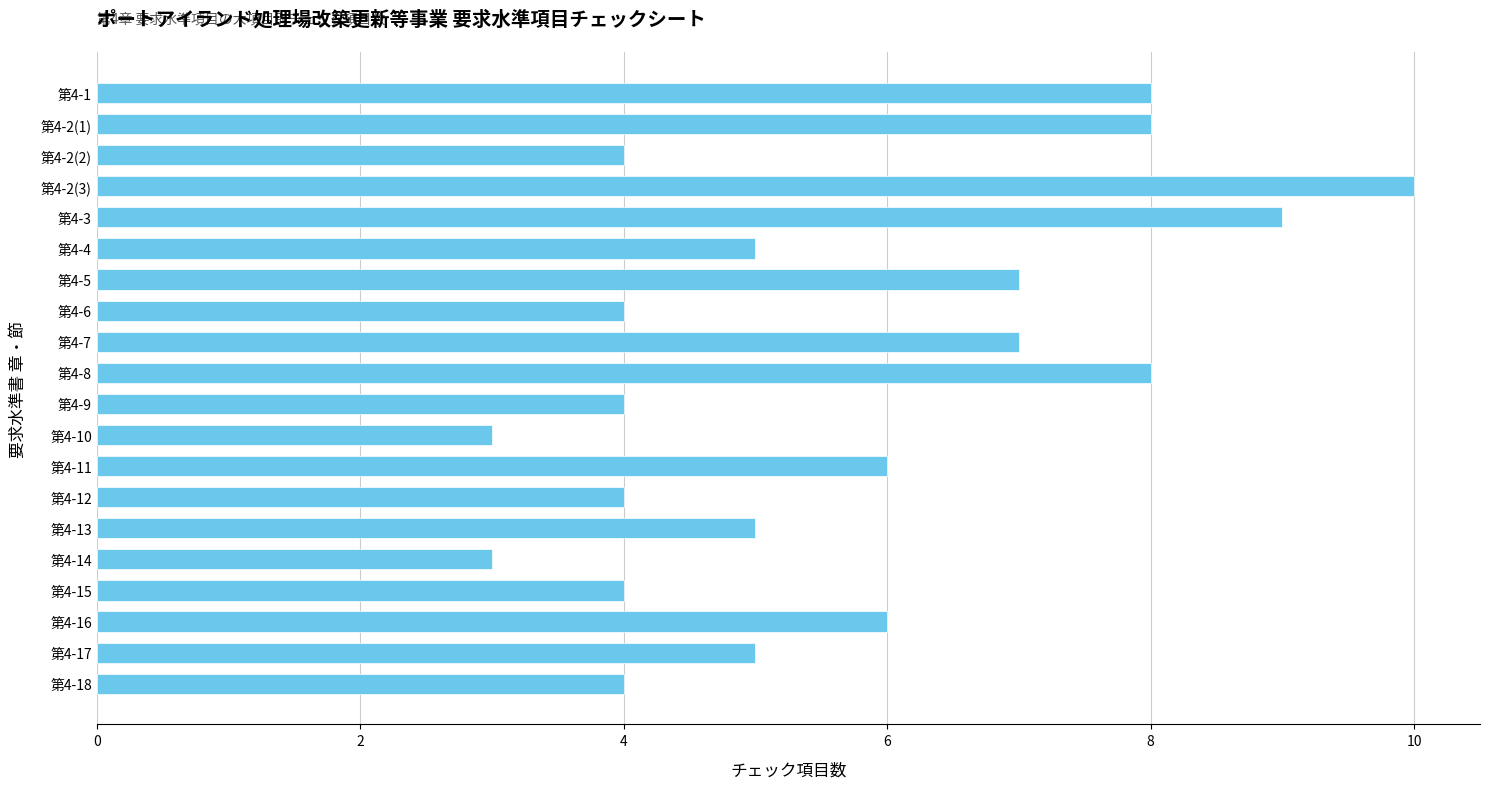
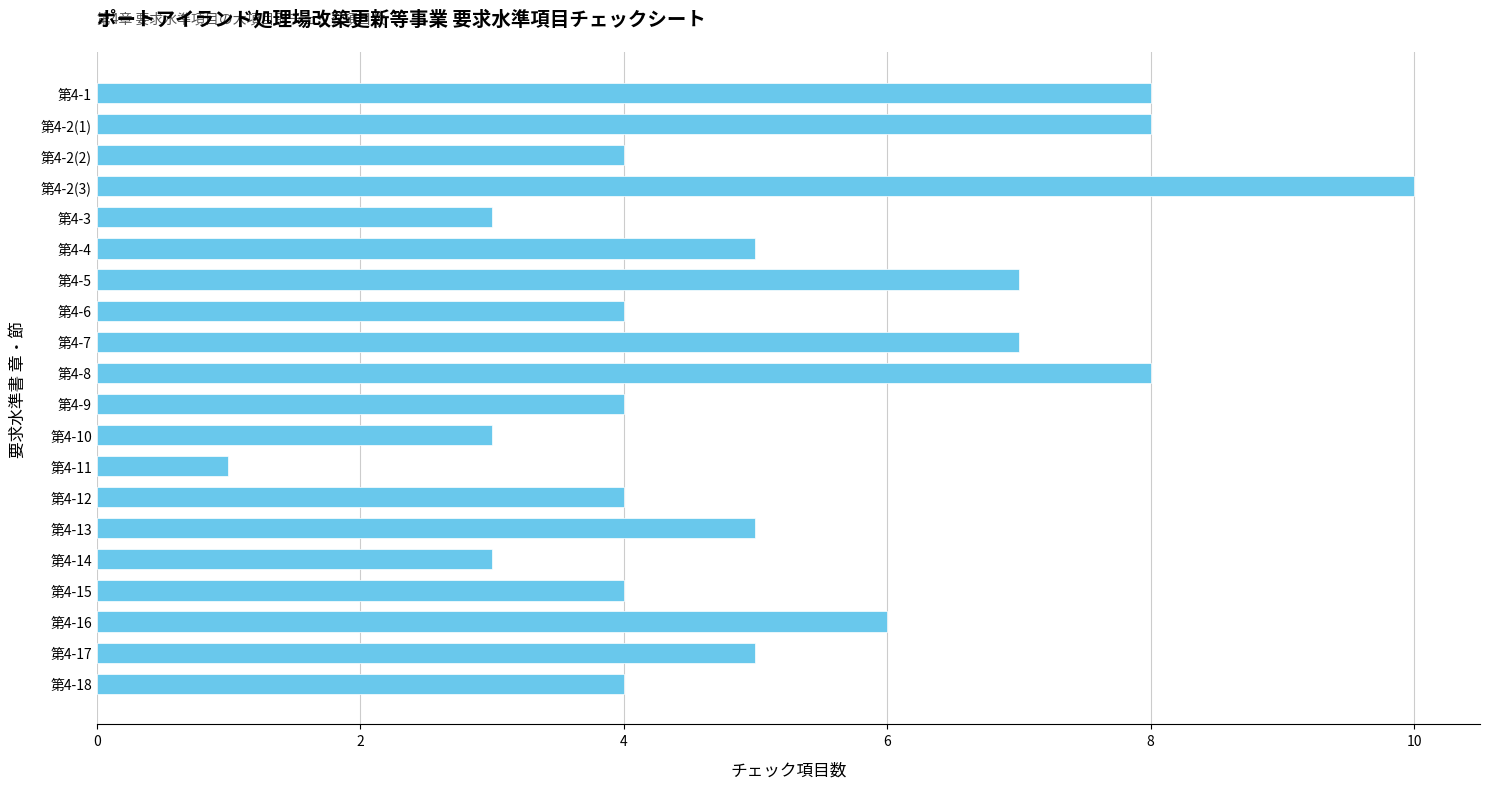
第4-3: 9 -> 3
第4-11: 6 -> 1
